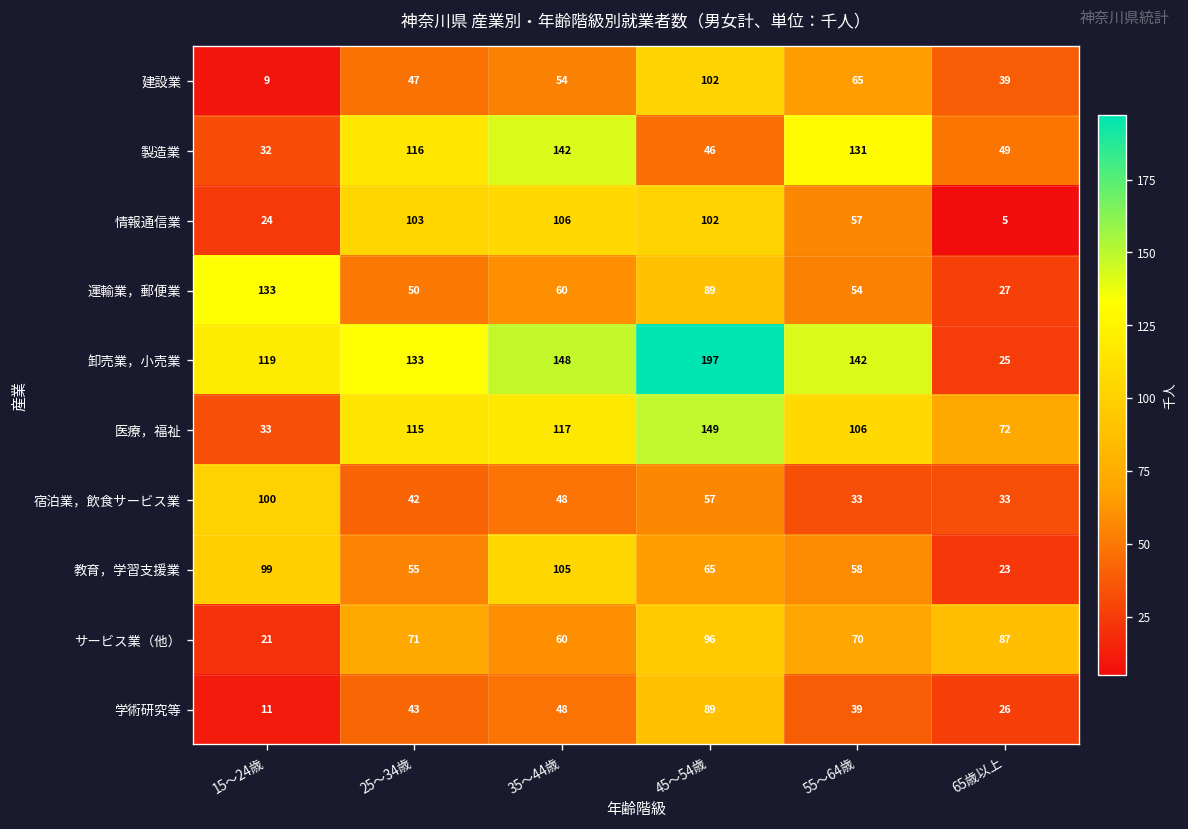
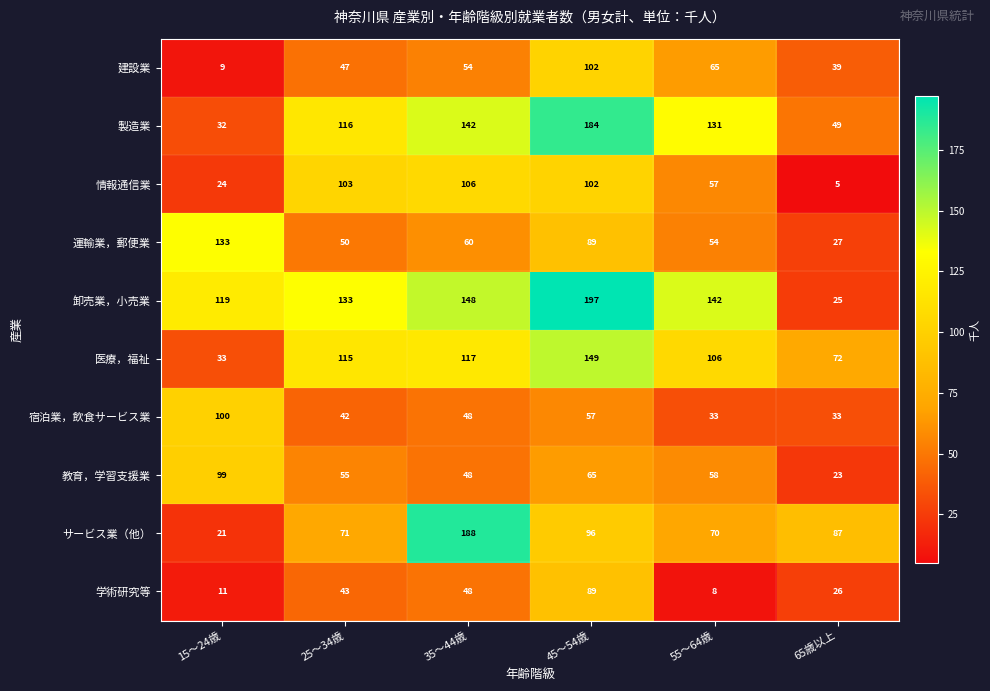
製造業, 45～54歳: 46 -> 184
教育，学習支援業, 35～44歳: 105 -> 48
サービス業（他）, 35～44歳: 60 -> 188
学術研究等, 55～64歳: 39 -> 8
